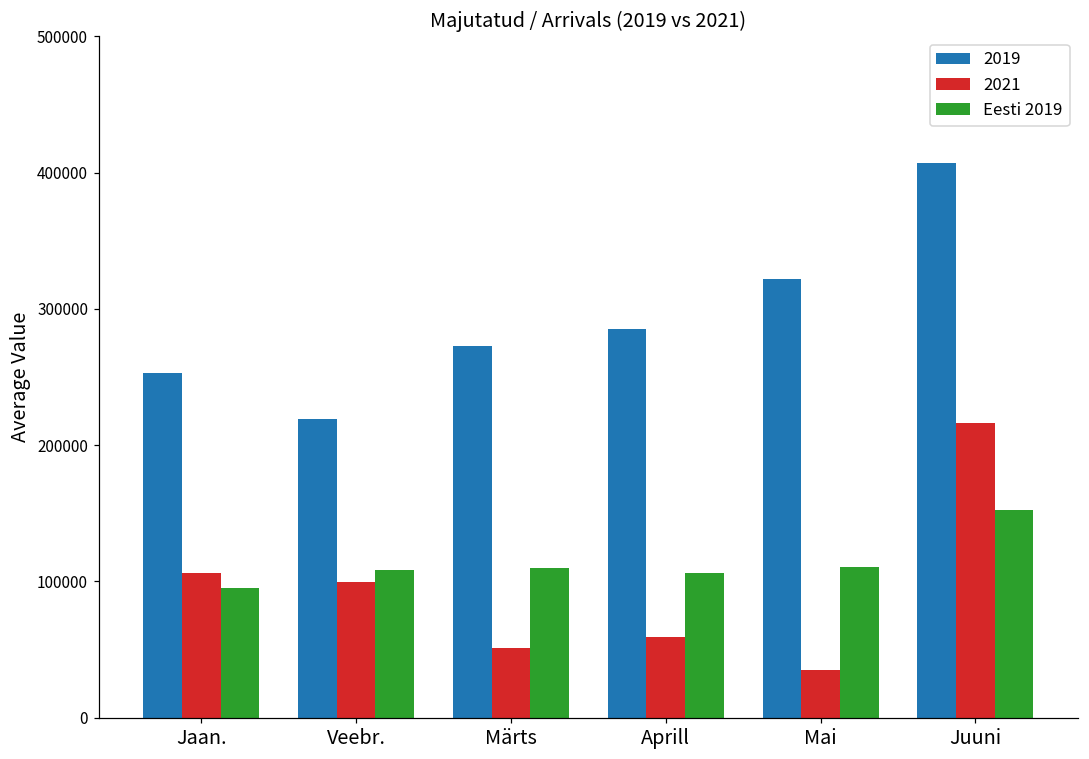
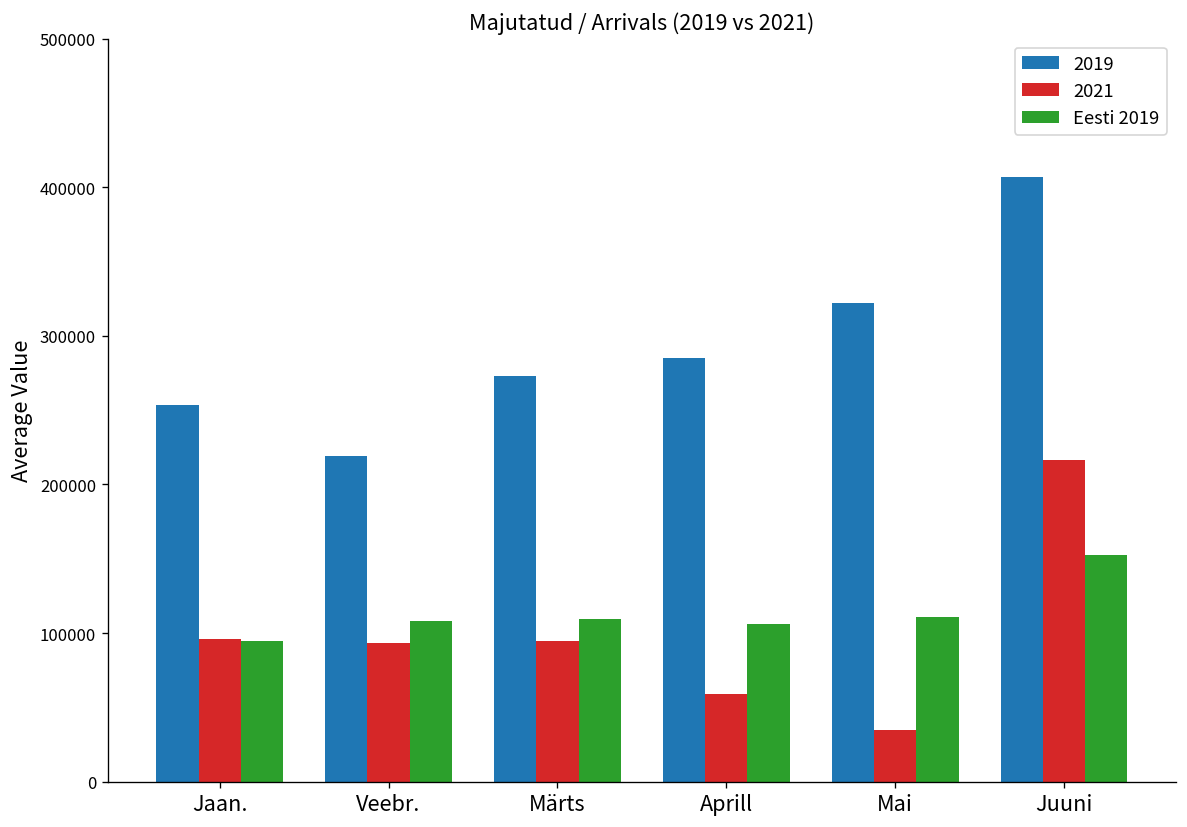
2021, Jaan.: 106000 -> 96000
2021, Veebr.: 100000 -> 93000
2021, Märts: 51000 -> 95000
